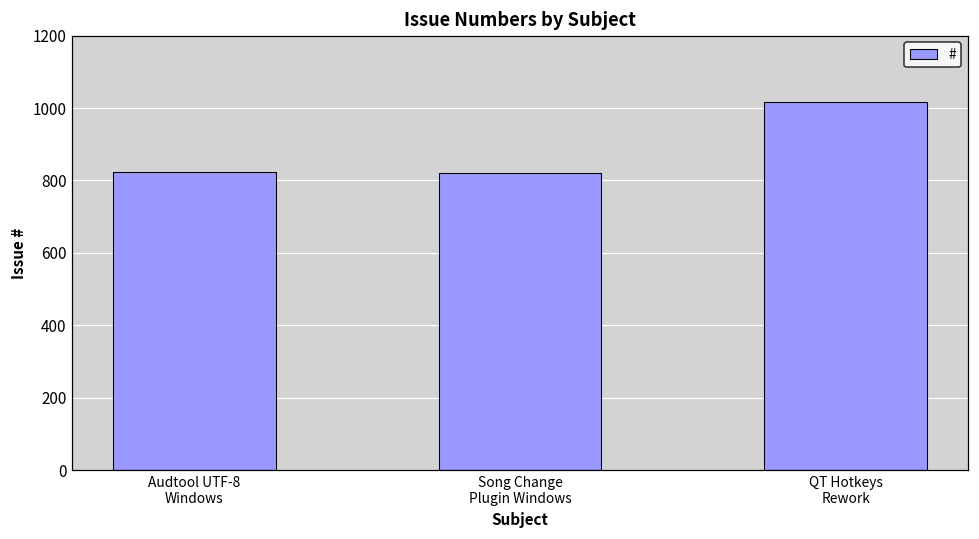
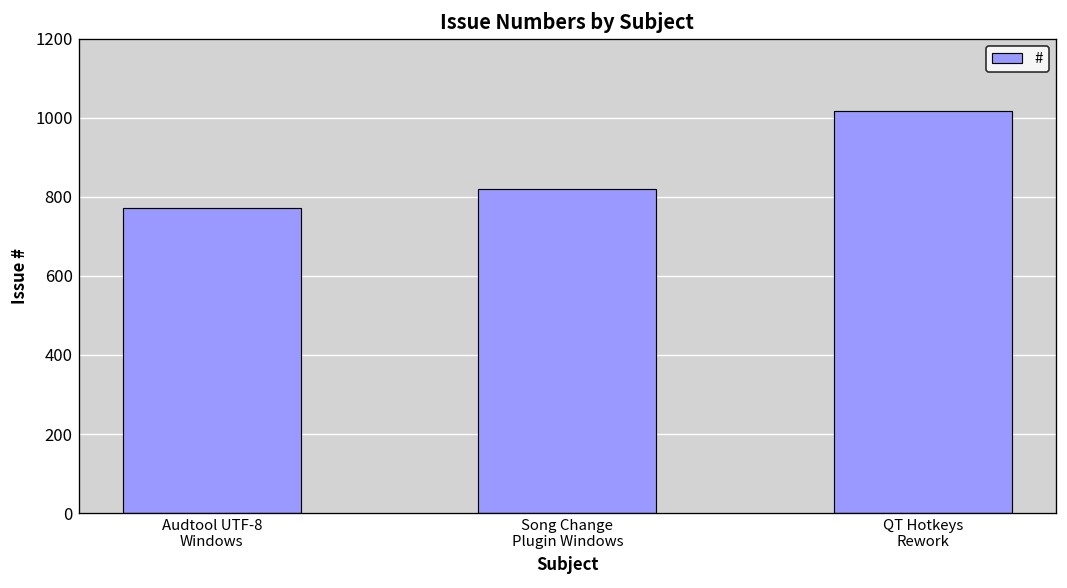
Audtool UTF-8 Windows: 820 -> 770
